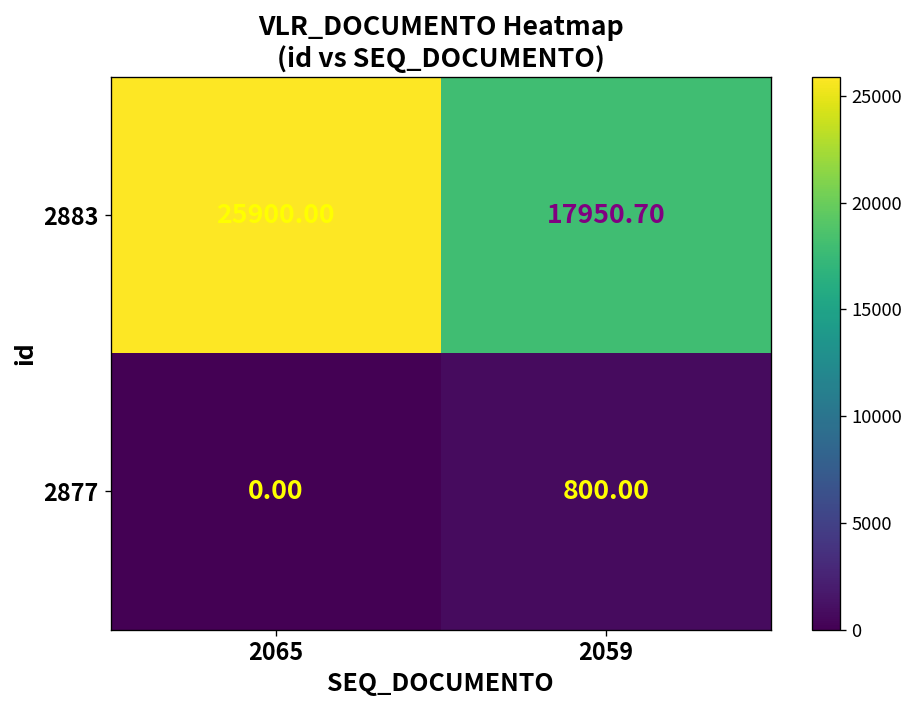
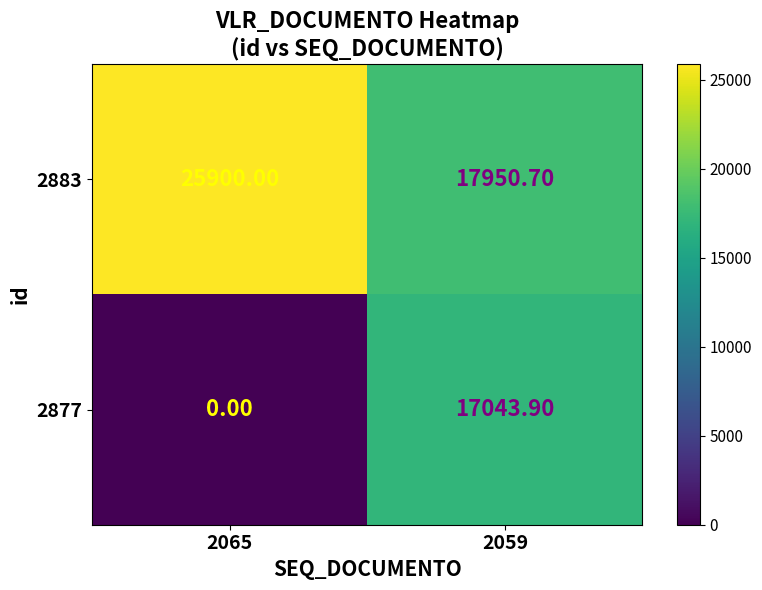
2877, 2059: 800.00 -> 17043.90
